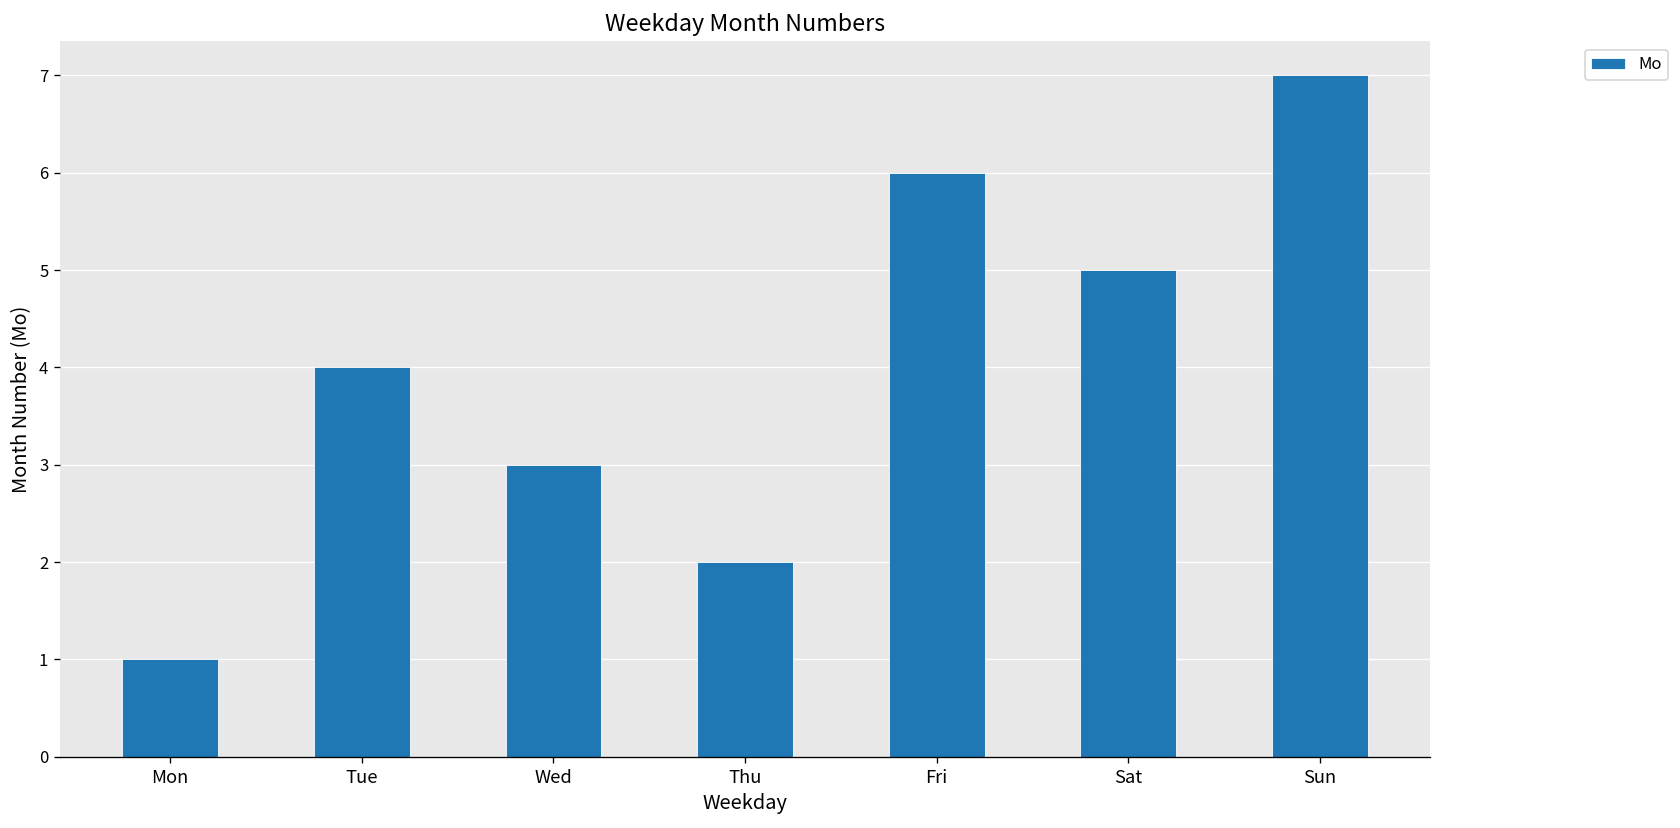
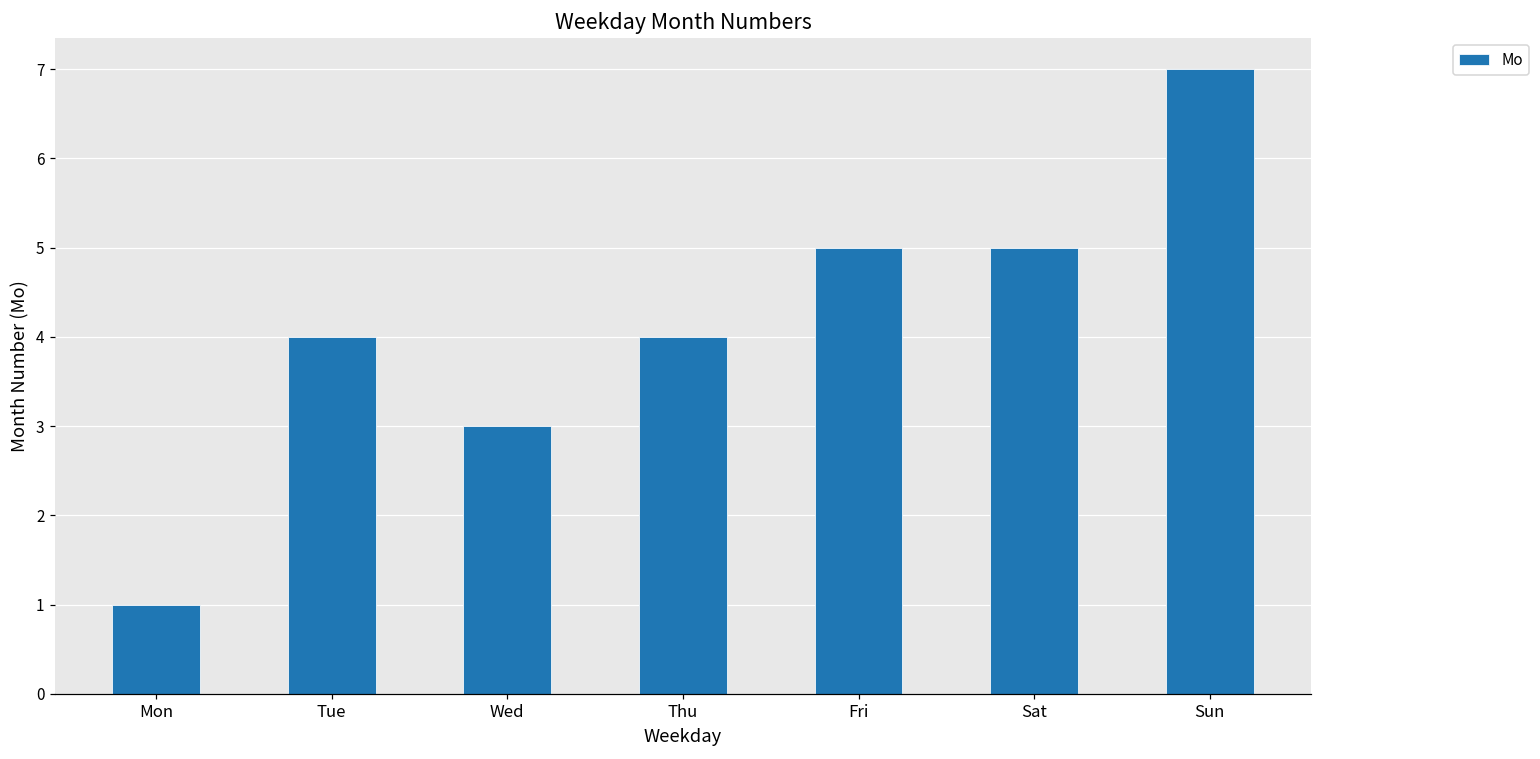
Thu: 2 -> 4
Fri: 6 -> 5
